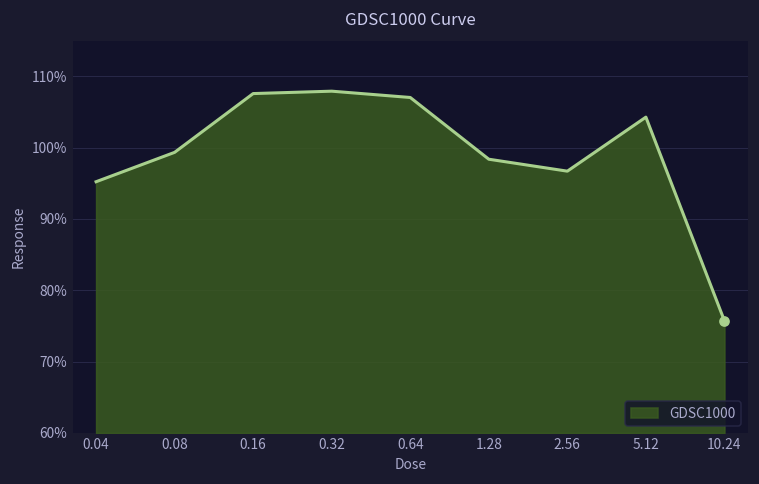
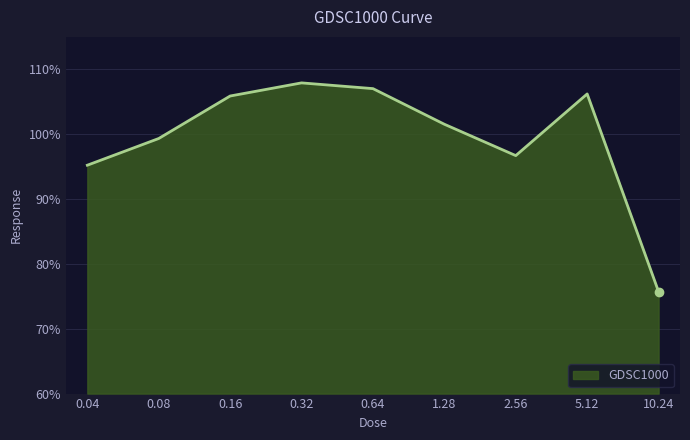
GDSC1000, 0.16: 108% -> 106%
GDSC1000, 1.28: 98% -> 102%
GDSC1000, 5.12: 104% -> 106%
